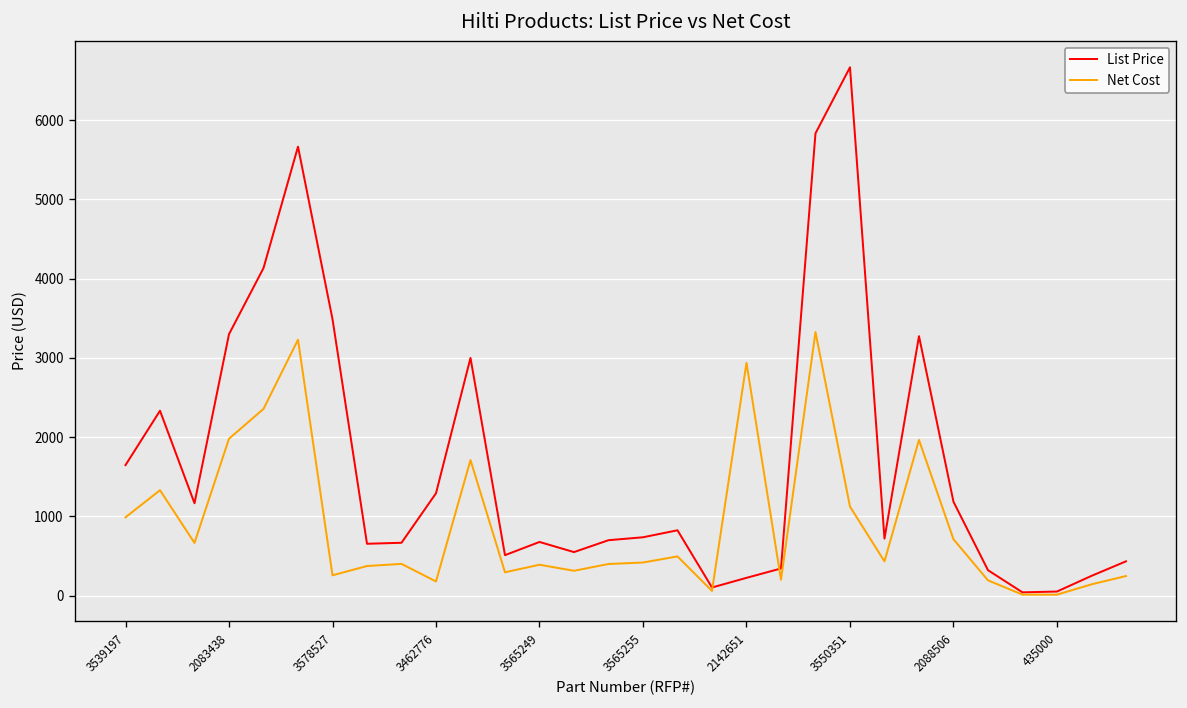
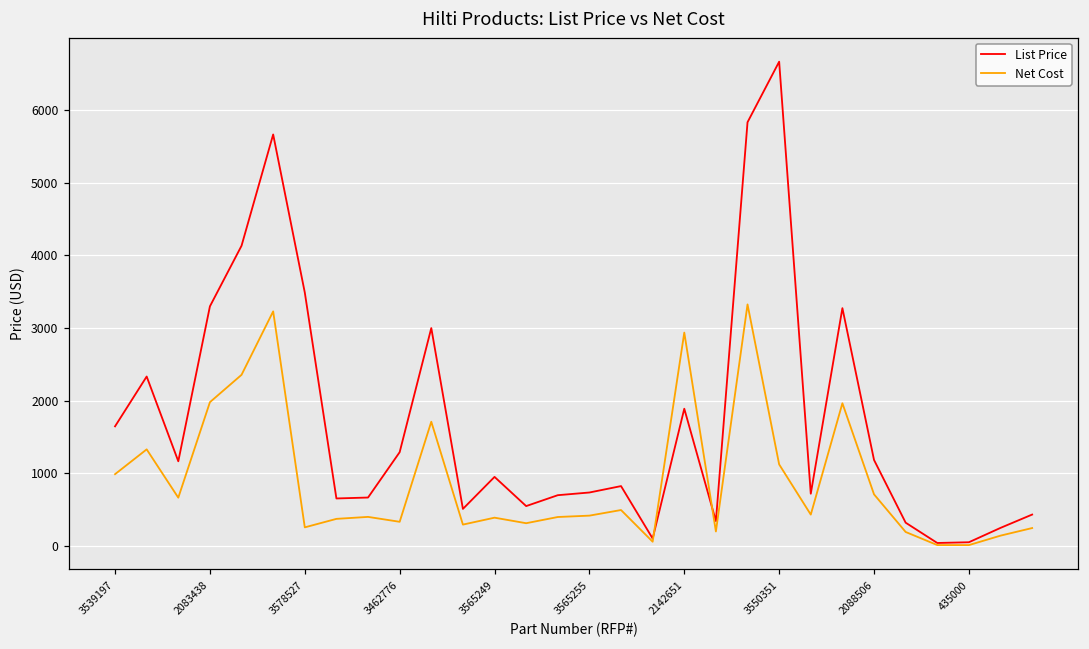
Net Cost, 3462776: 200 -> 300
List Price, 3565249: 700 -> 1000
List Price, 2142651: 200 -> 1900
